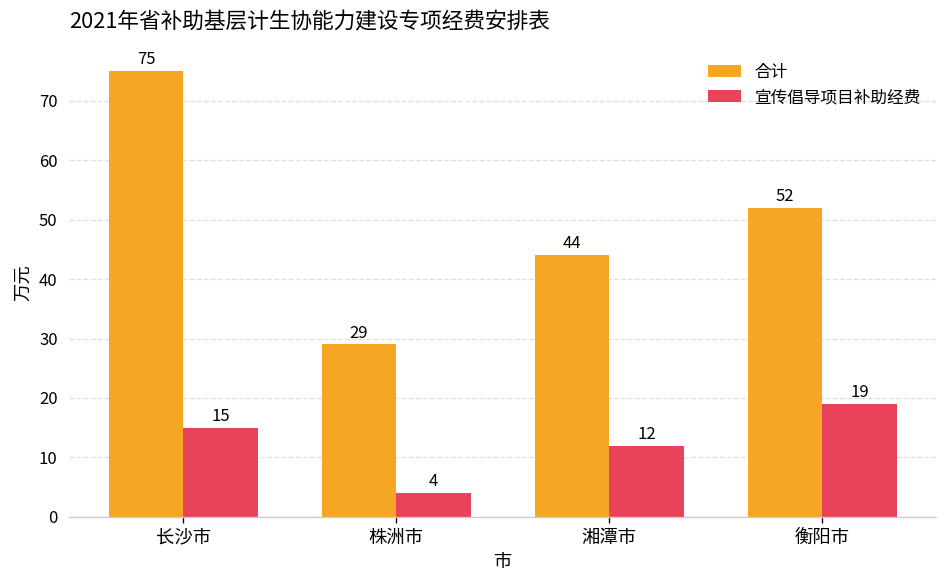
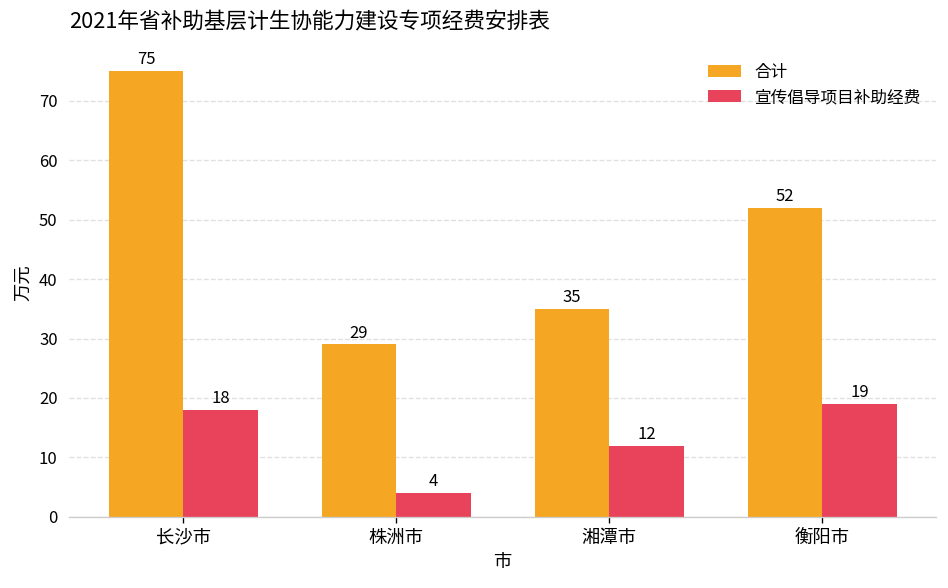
宣传倡导项目补助经费, 长沙市: 15 -> 18
合计, 湘潭市: 44 -> 35
